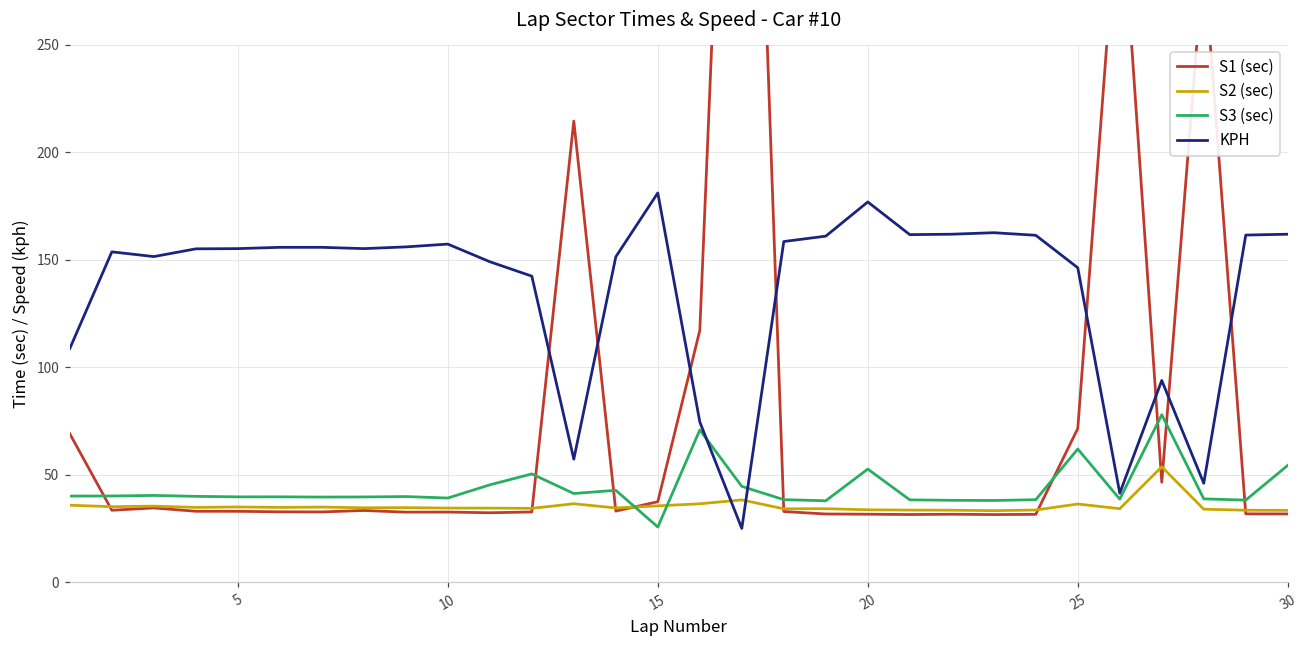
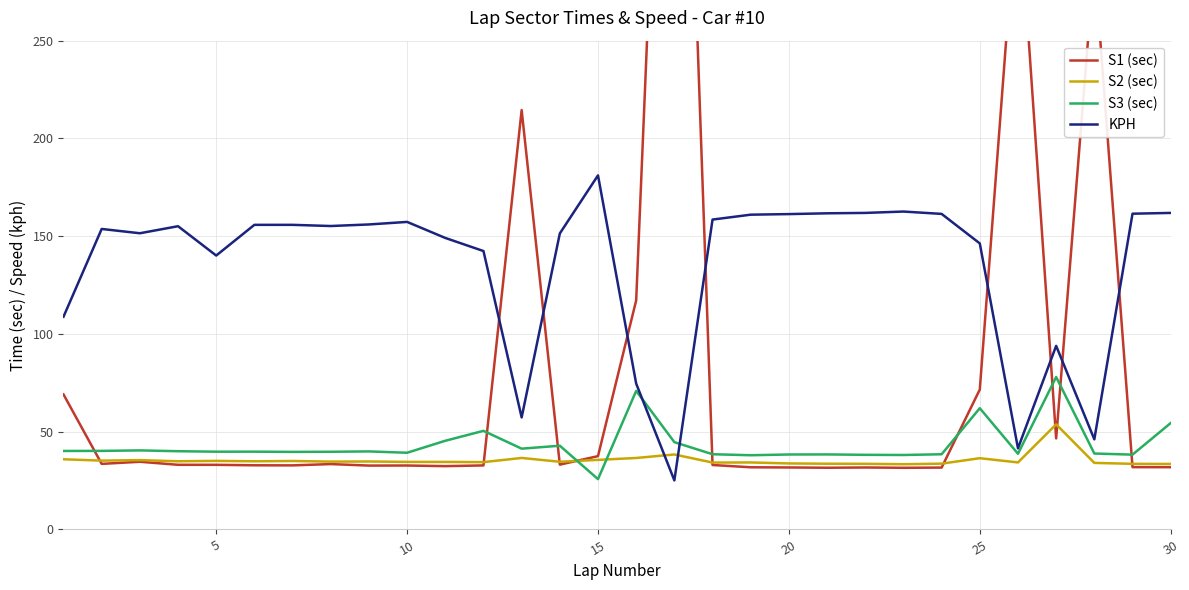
KPH, 5: 155 -> 140
S3 (sec), 20: 53 -> 38
KPH, 20: 177 -> 161
